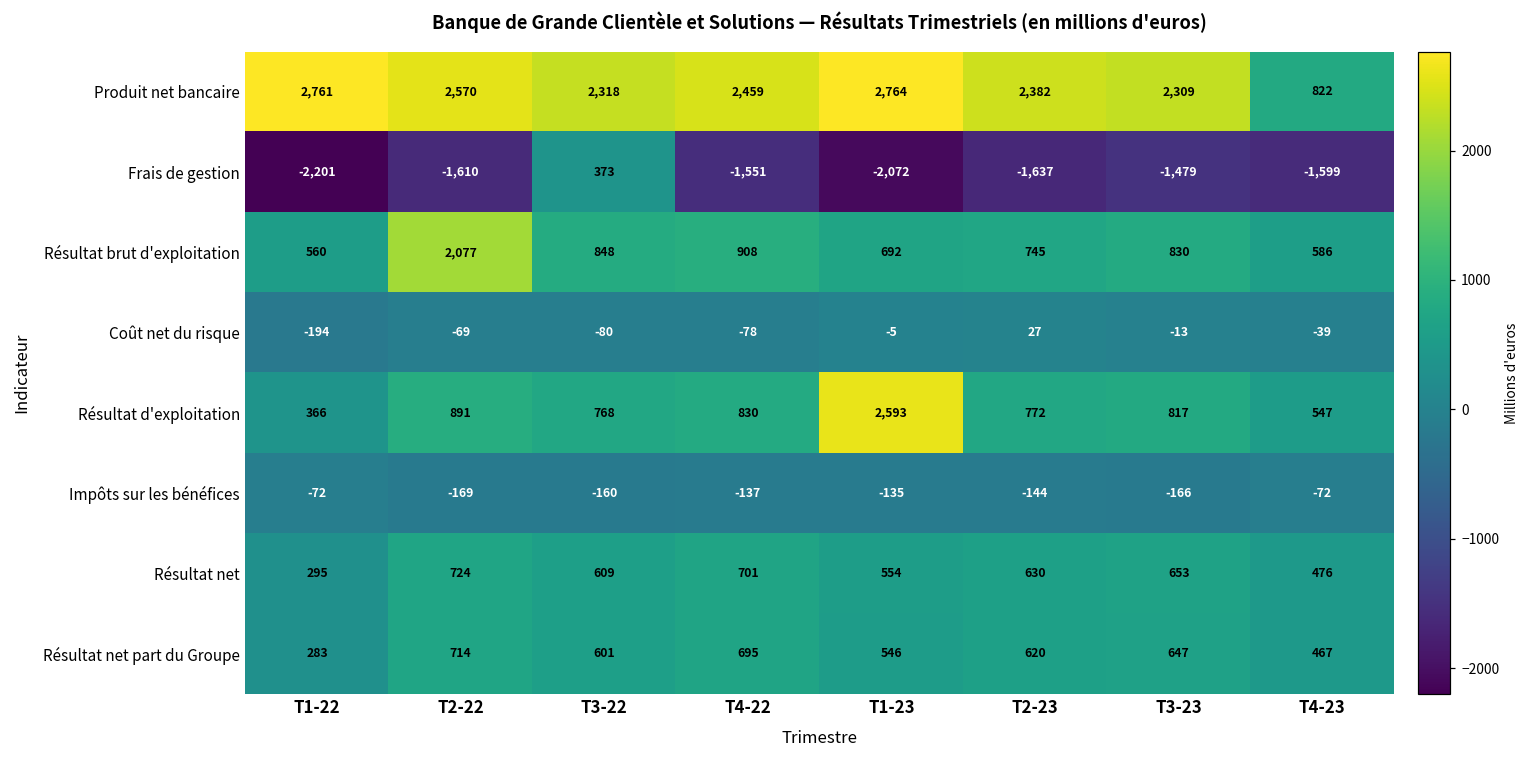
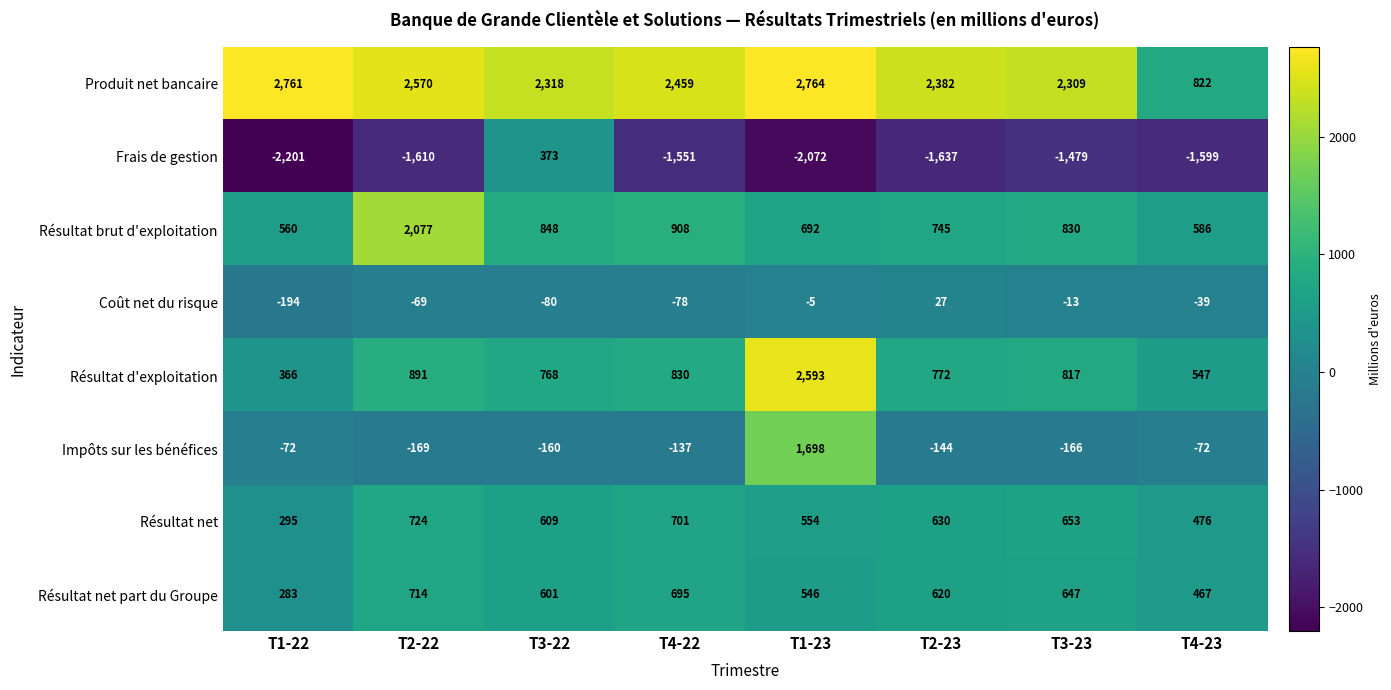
Impôts sur les bénéfices, T1-23: -135 -> 1,698
